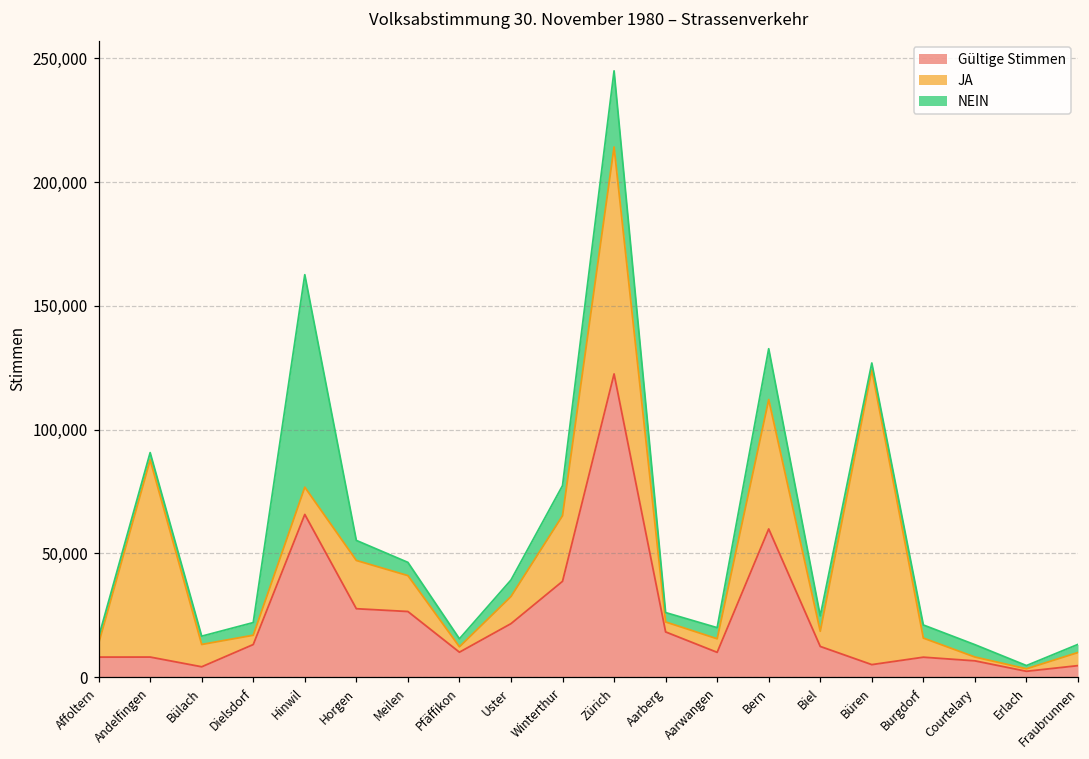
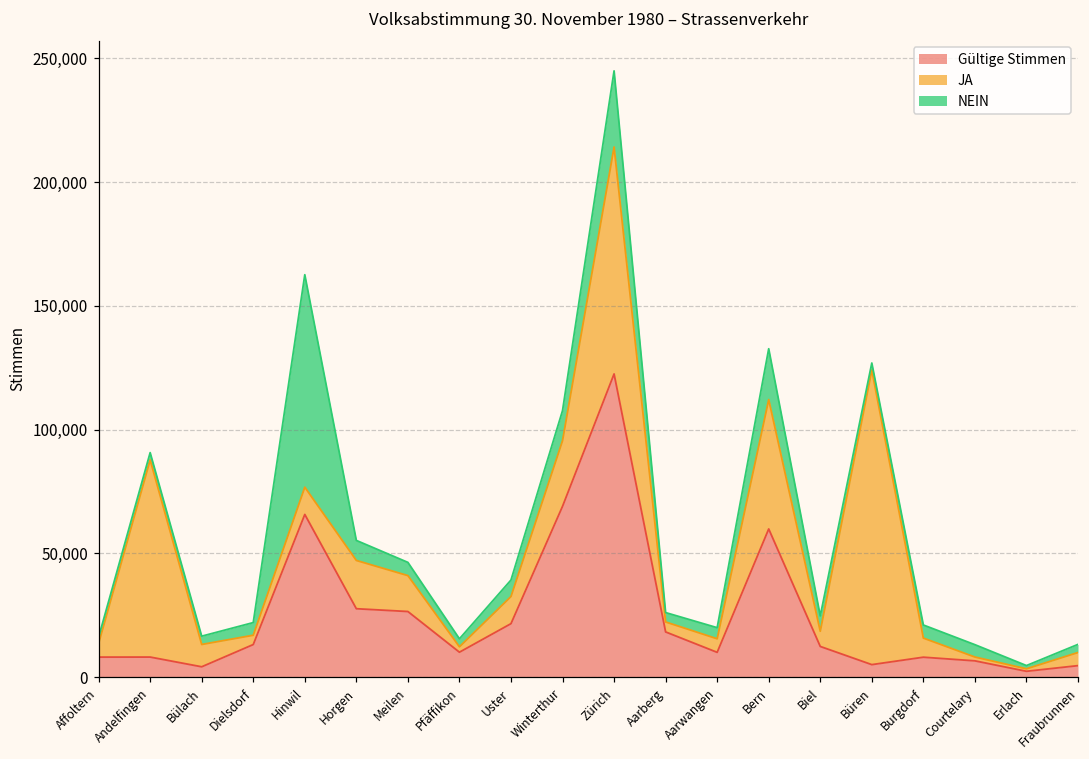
Gültige Stimmen, Winterthur: 39,000 -> 69,000
